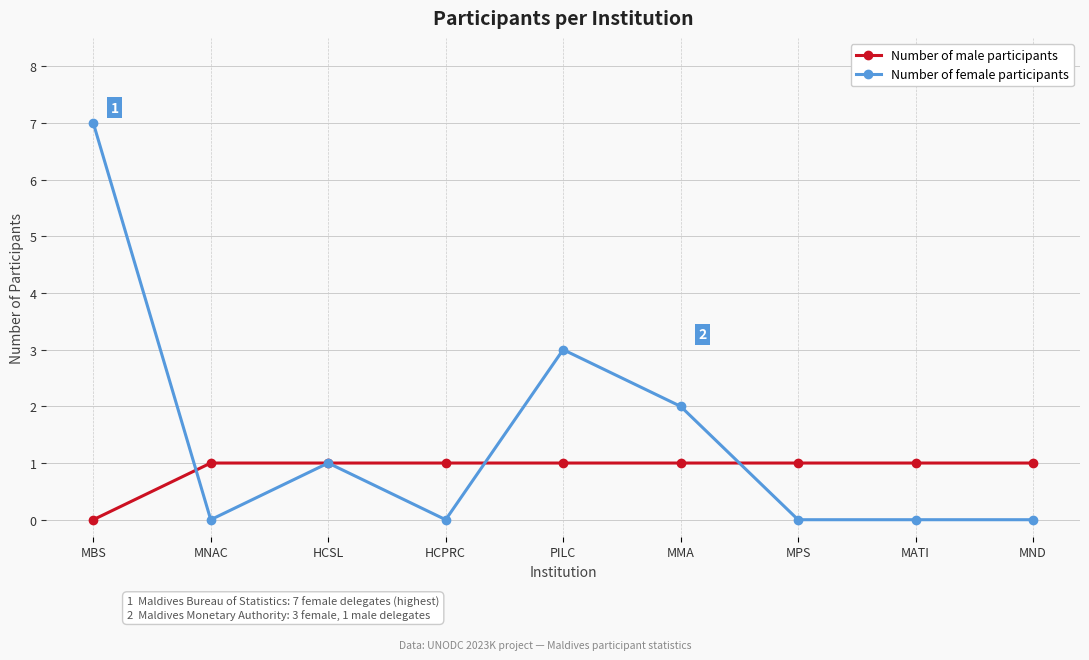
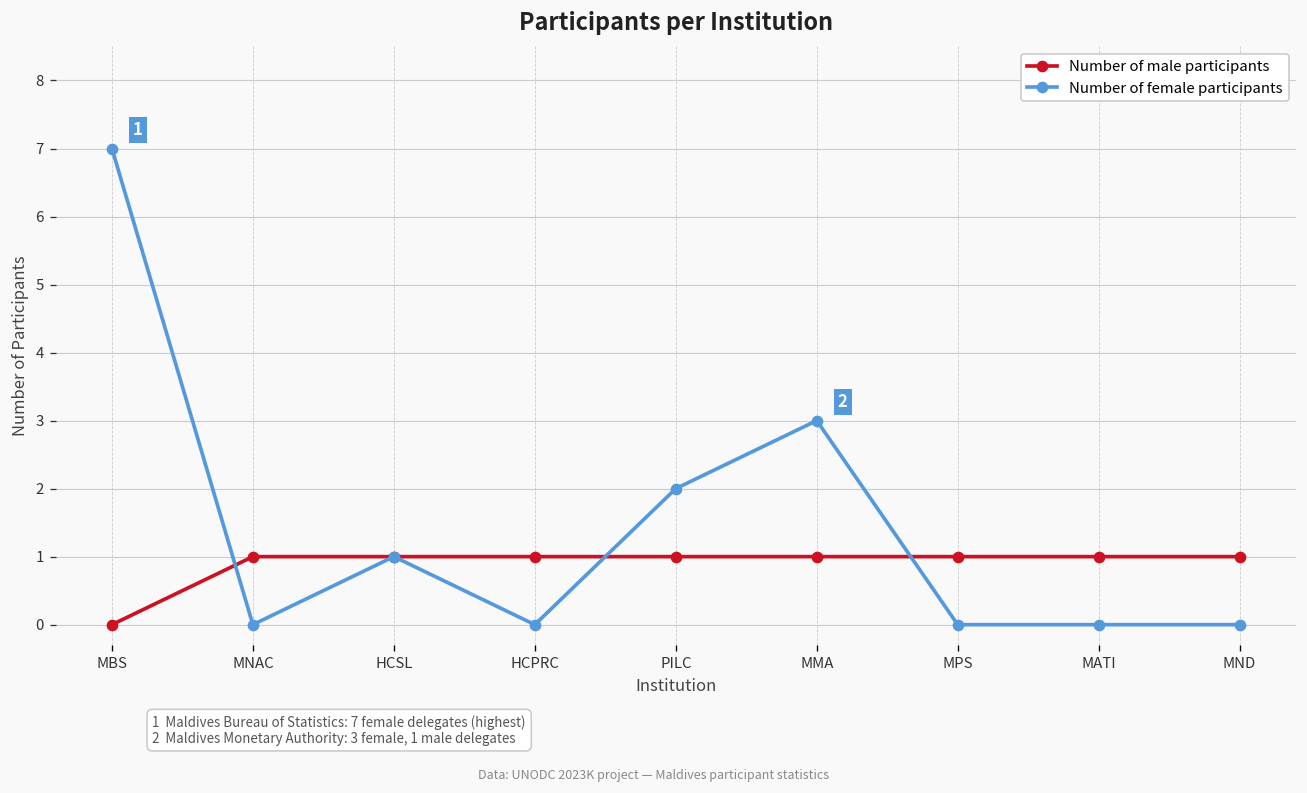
Number of female participants, PILC: 3 -> 2
Number of female participants, MMA: 2 -> 3
